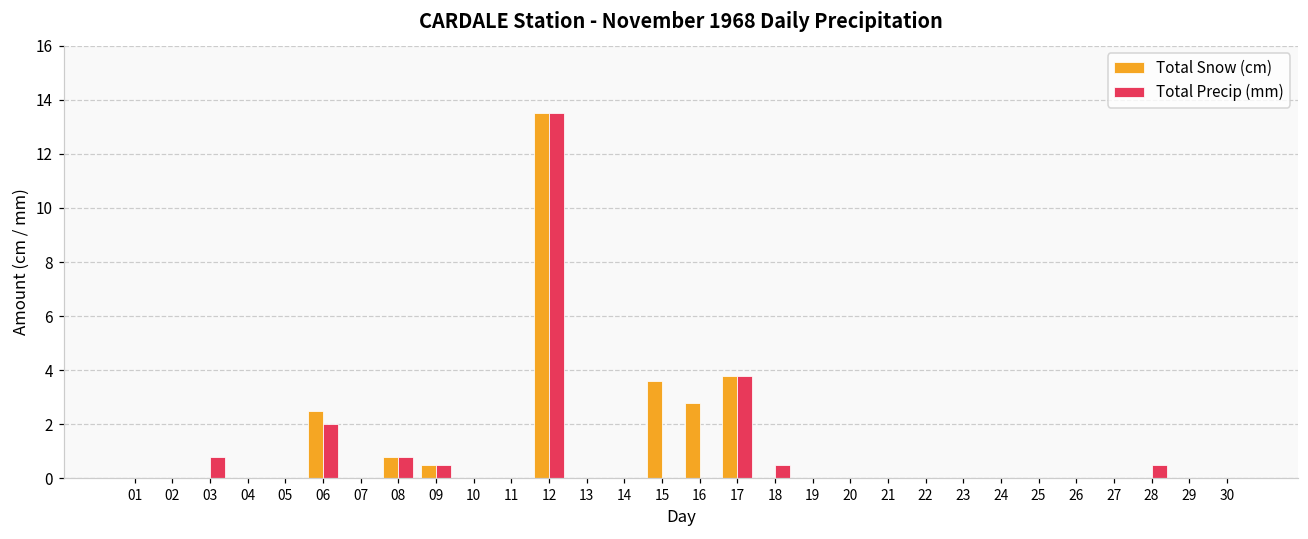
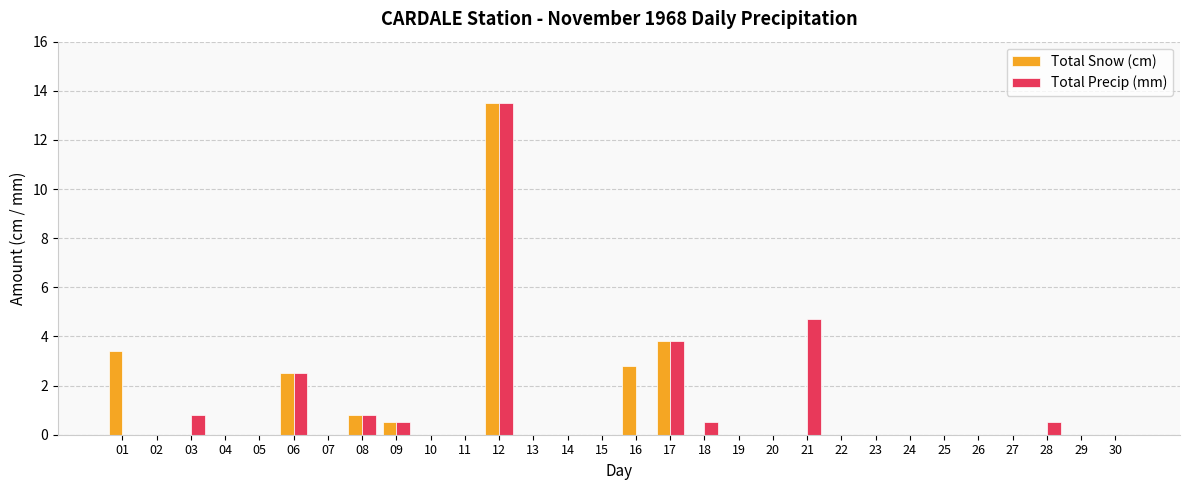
Total Snow (cm), 01: 0.0 -> 3.4
Total Precip (mm), 06: 2.0 -> 2.5
Total Snow (cm), 15: 3.6 -> 0.0
Total Precip (mm), 21: 0.0 -> 4.7
